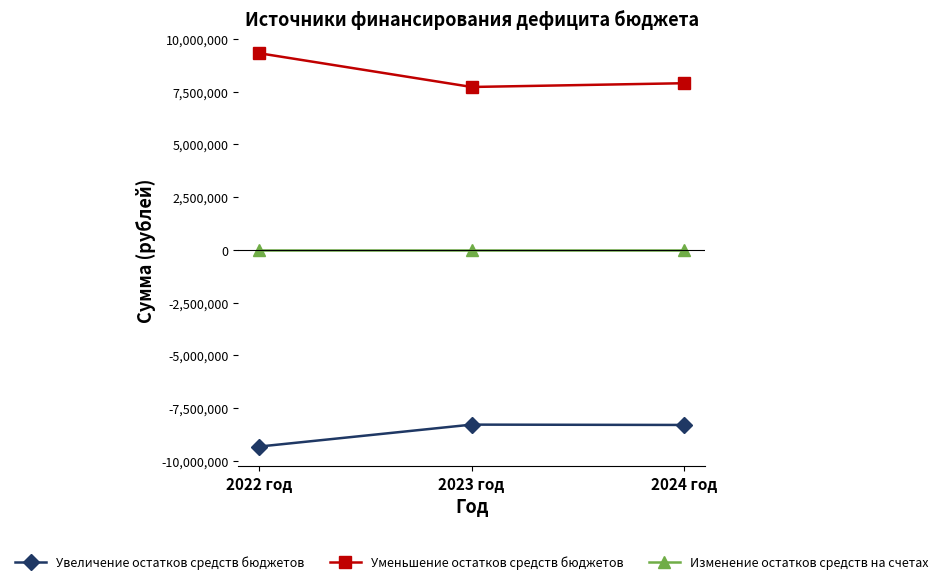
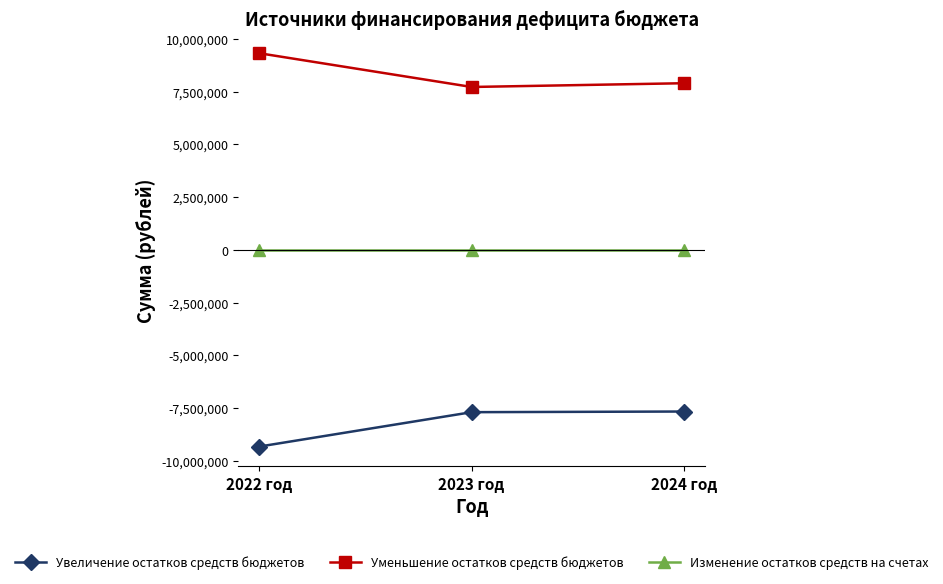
Увеличение остатков средств бюджетов, 2023 год: -8,300,000 -> -7,700,000
Увеличение остатков средств бюджетов, 2024 год: -8,300,000 -> -7,700,000
